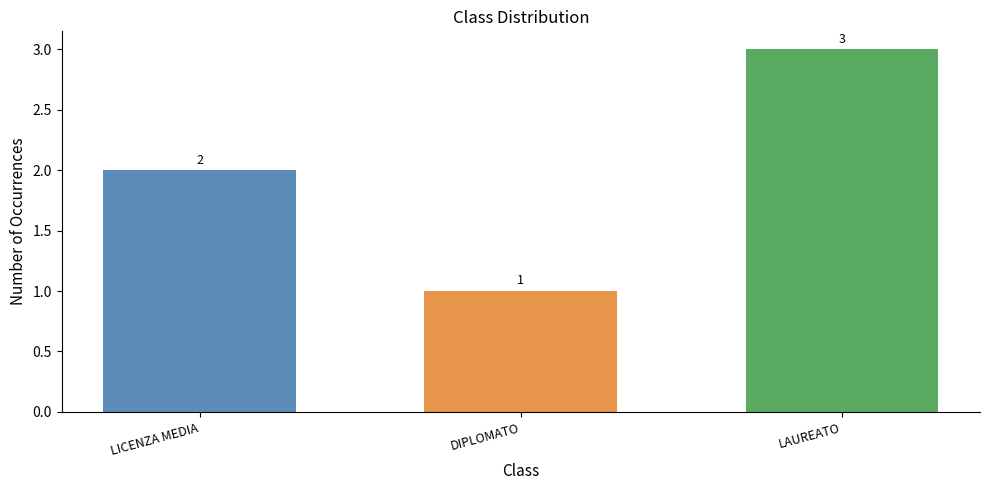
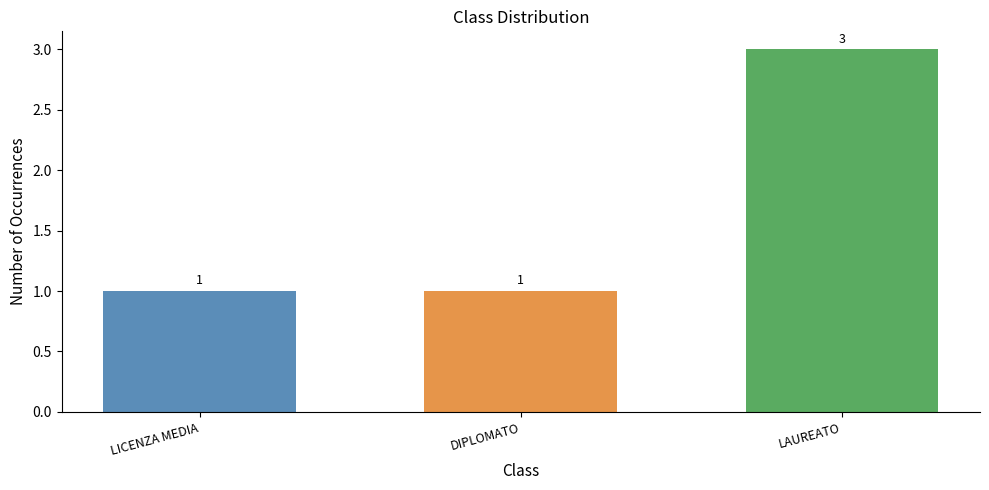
LICENZA MEDIA: 2 -> 1
